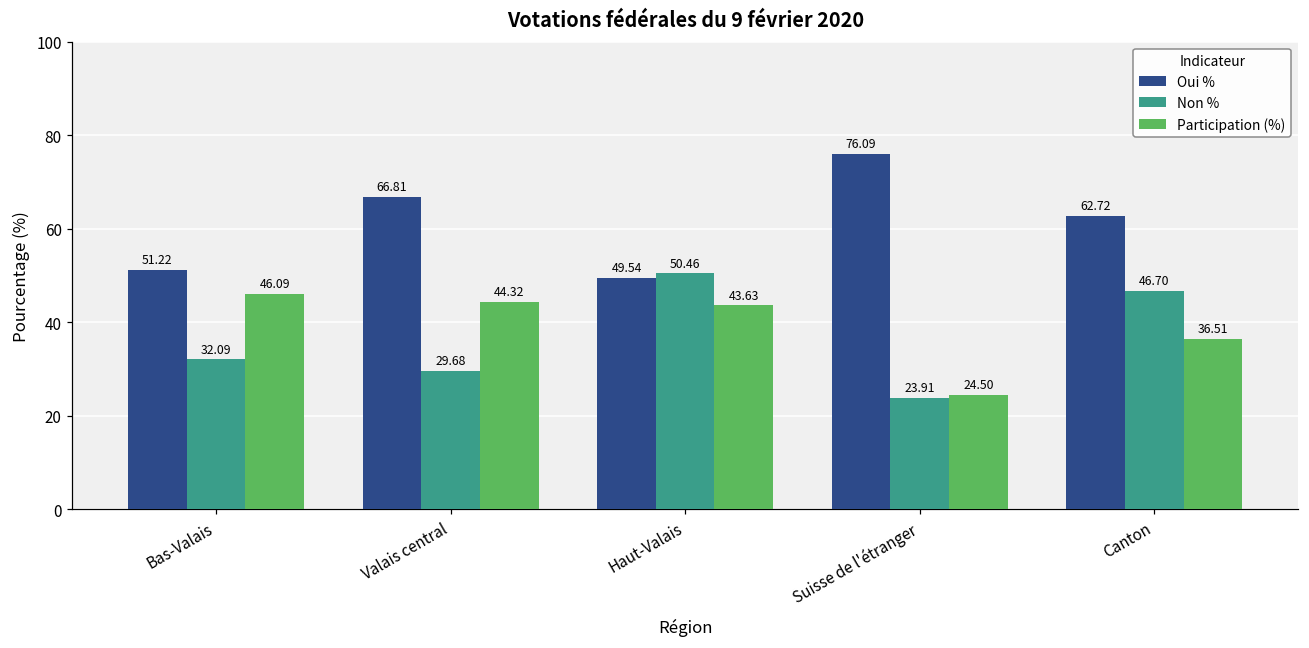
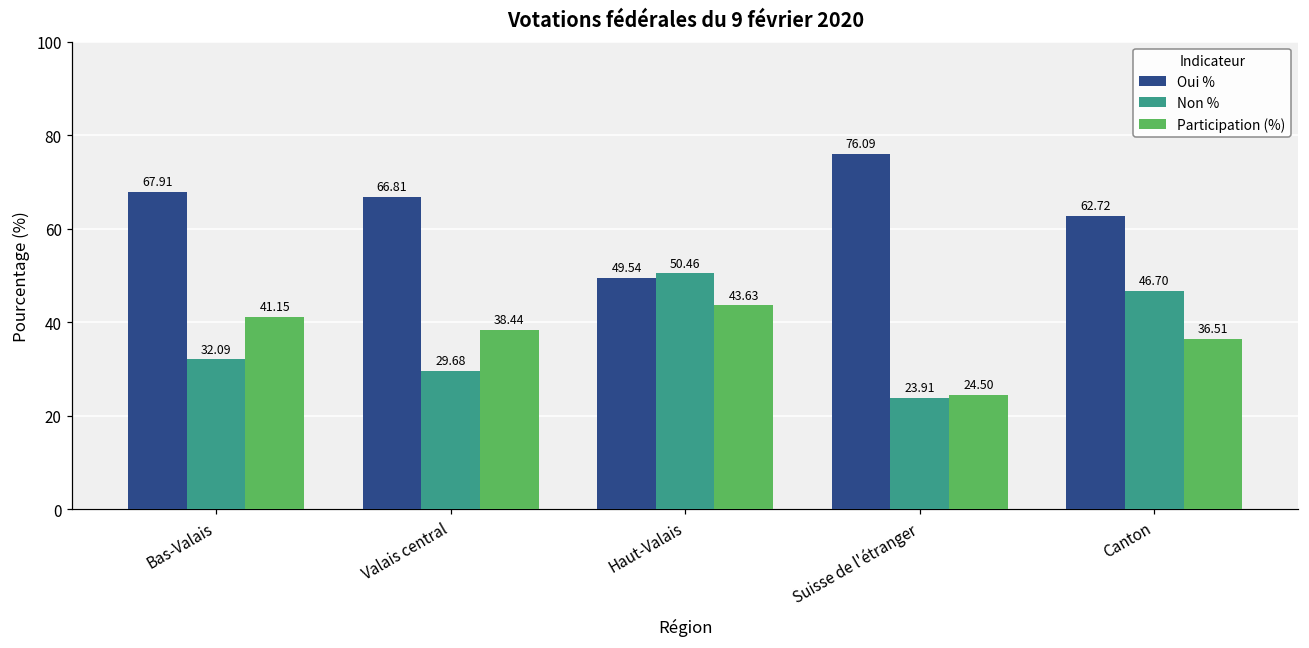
Oui %, Bas-Valais: 51.22 -> 67.91
Participation (%), Bas-Valais: 46.09 -> 41.15
Participation (%), Valais central: 44.32 -> 38.44
